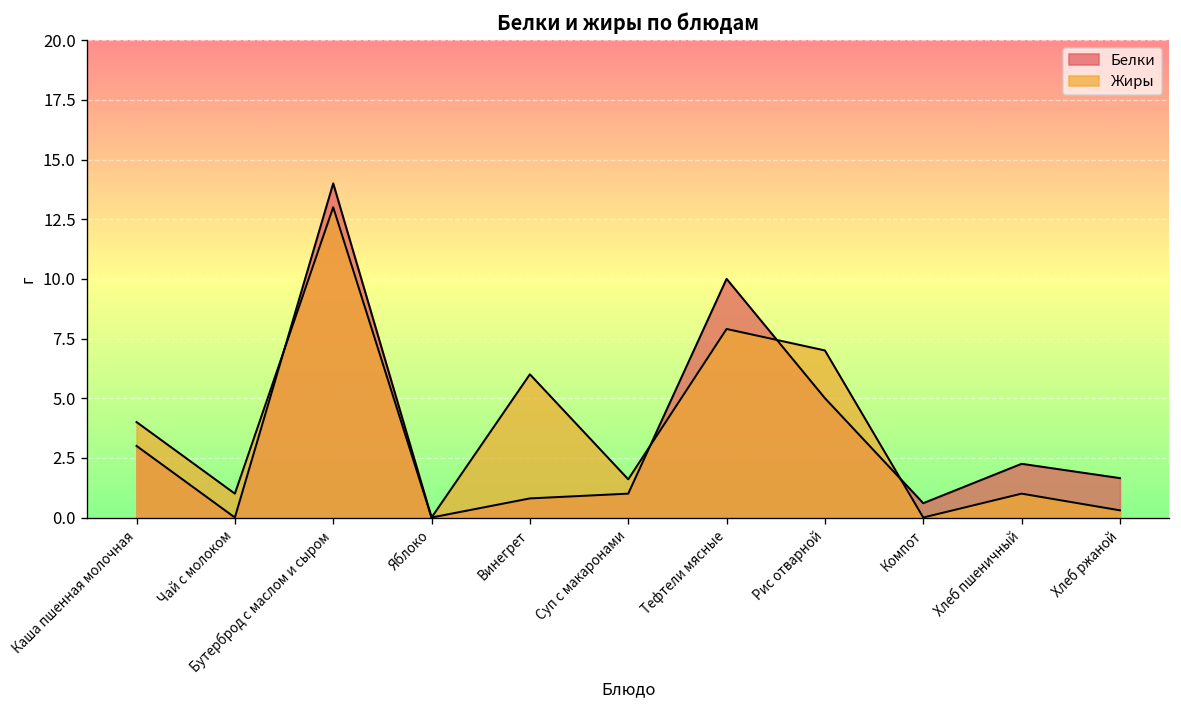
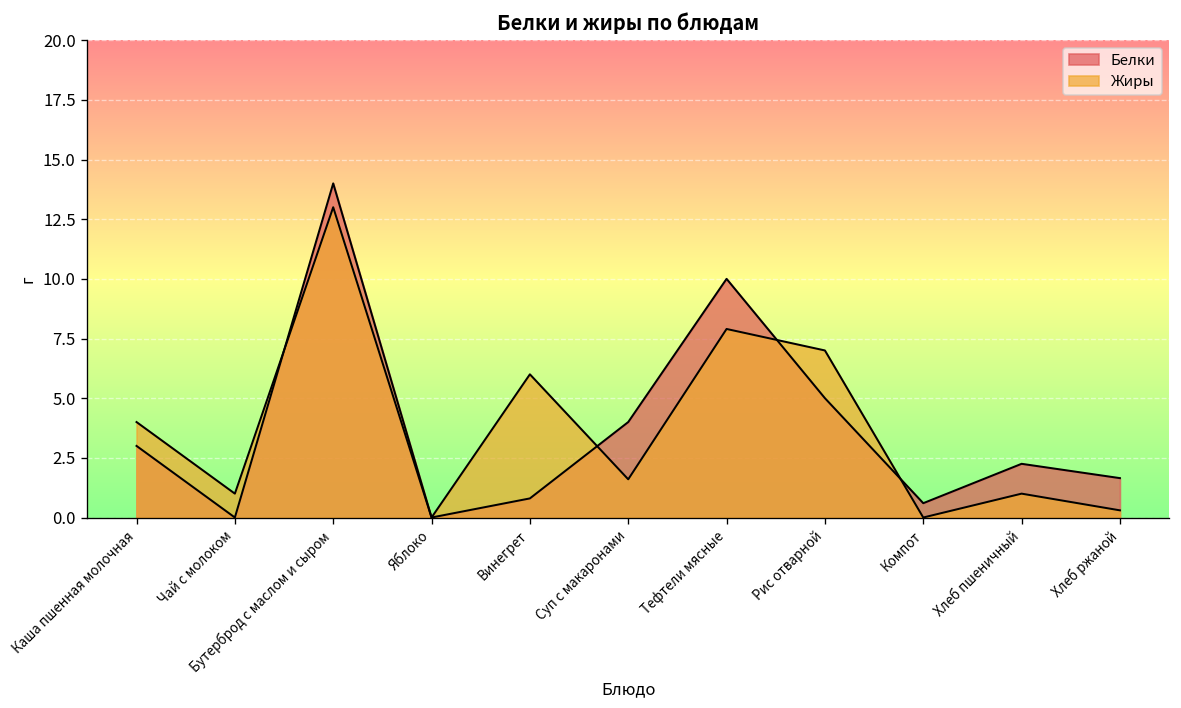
Белки, Суп с макаронами: 1 -> 4
